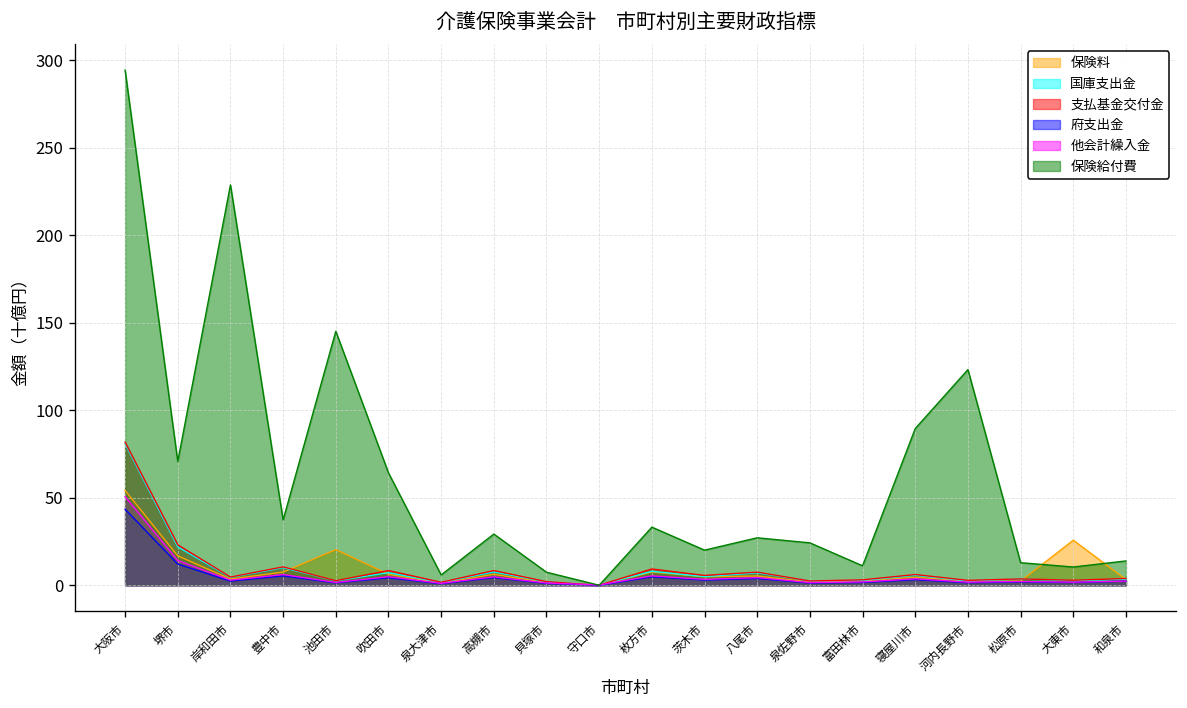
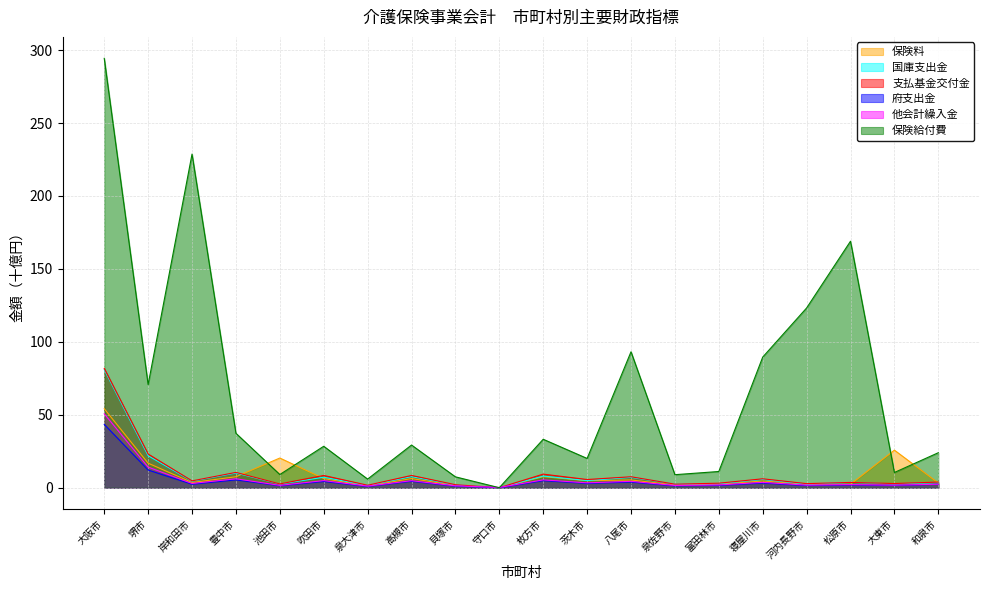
保険給付費, 池田市: 145 -> 9
保険給付費, 吹田市: 64 -> 28
保険給付費, 八尾市: 27 -> 93
保険給付費, 泉佐野市: 24 -> 9
保険給付費, 松原市: 13 -> 169
保険給付費, 和泉市: 14 -> 24
